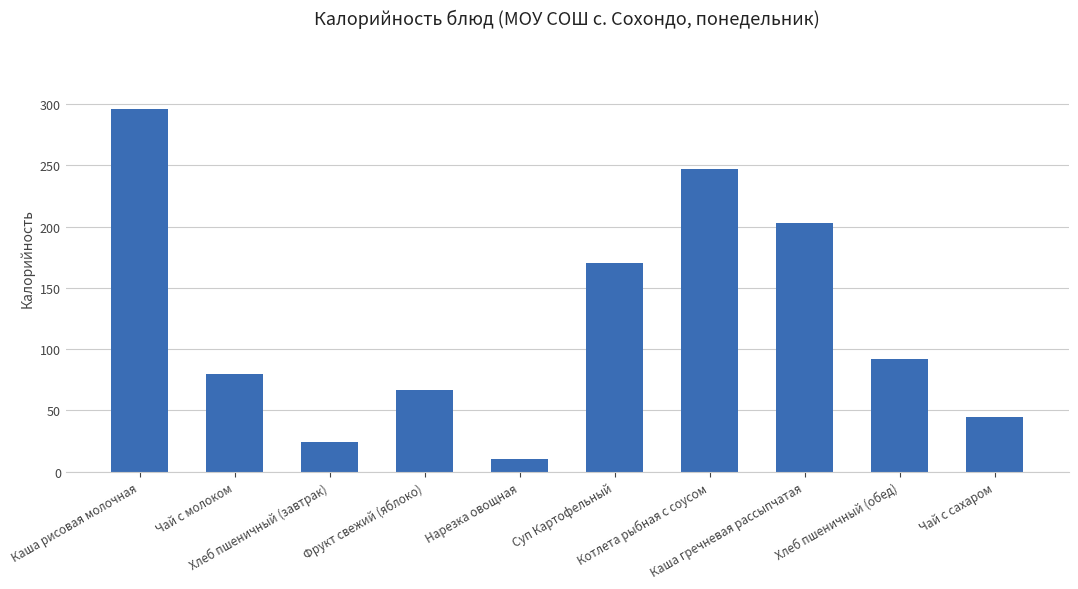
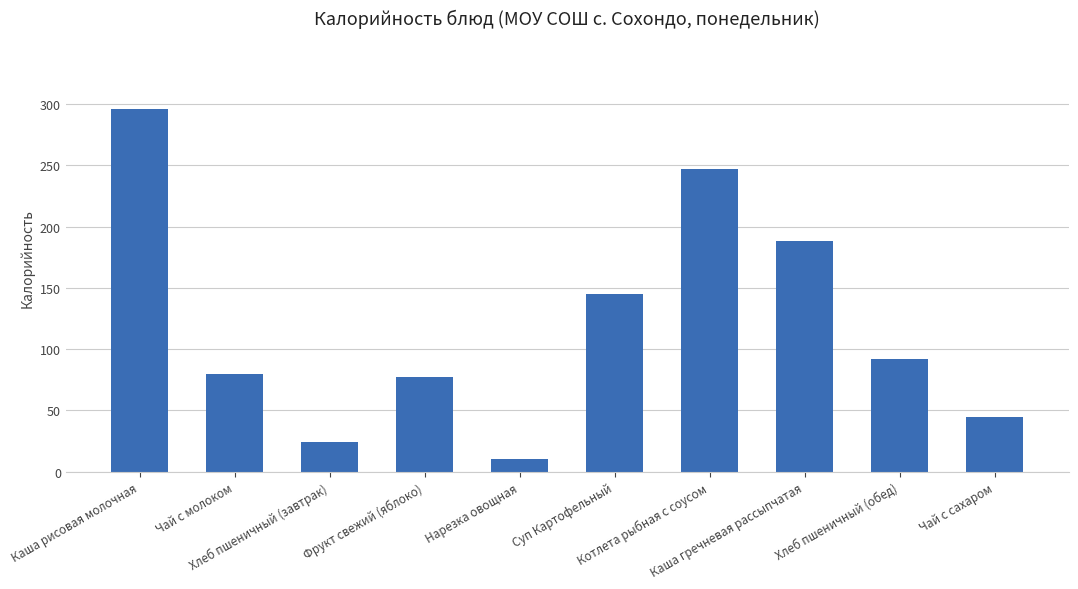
Фрукт свежий (яблоко): 67 -> 77
Суп Картофельный: 171 -> 145
Каша гречневая рассыпчатая: 203 -> 188
